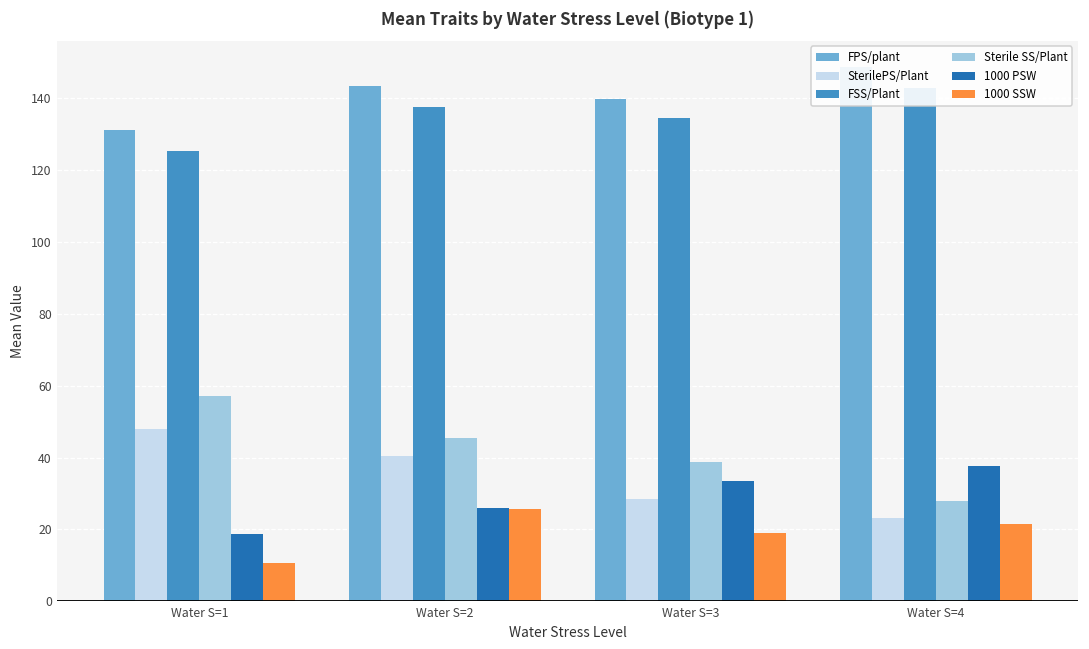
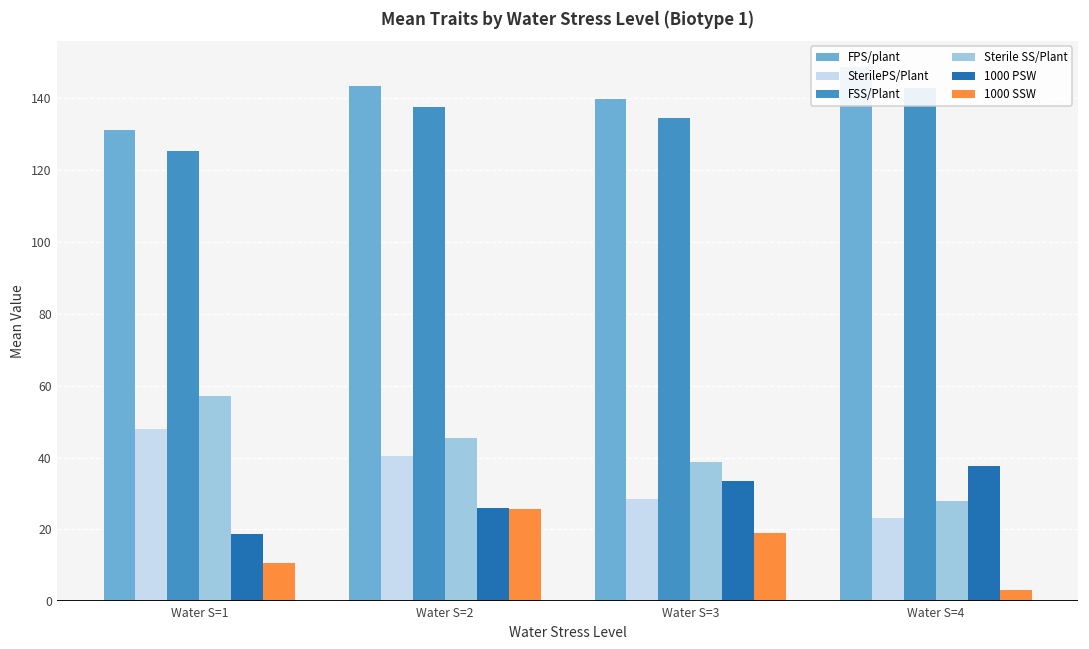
1000 SSW, Water S=4: 21 -> 3
